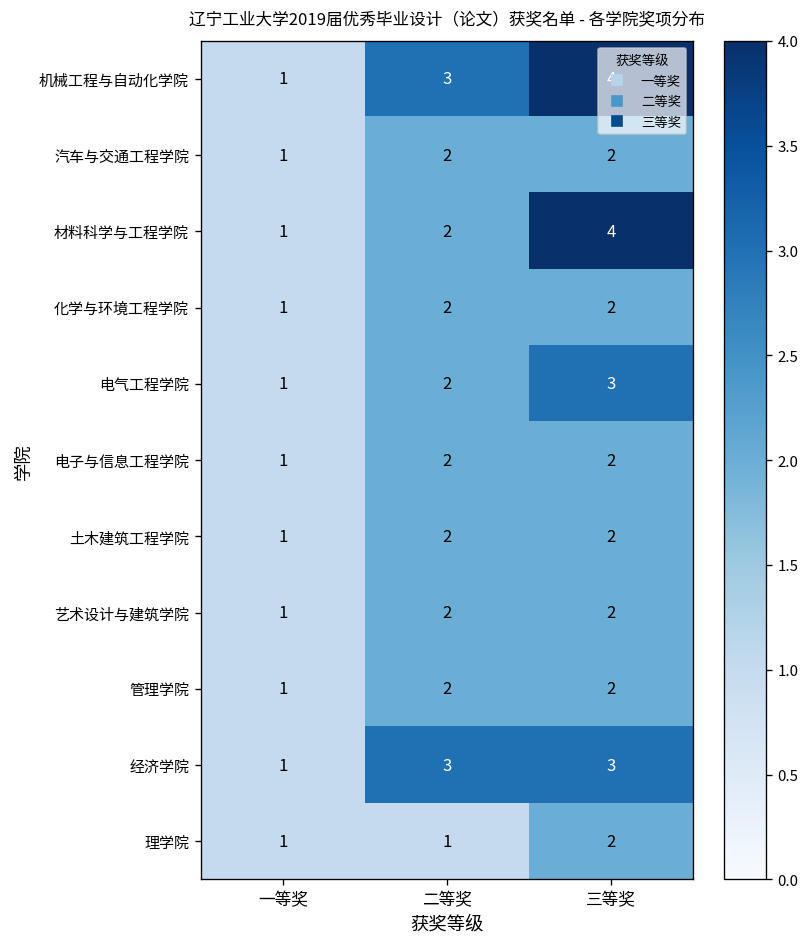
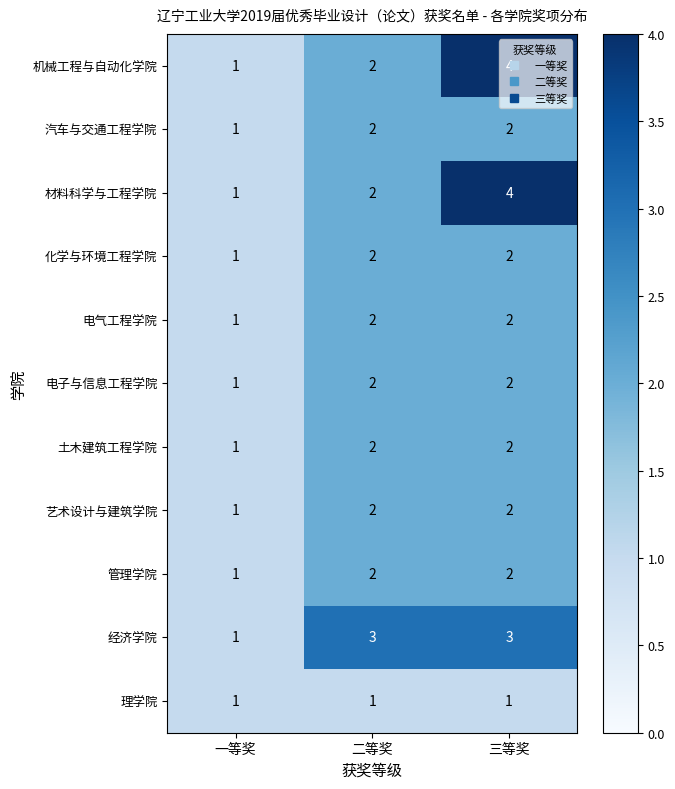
机械工程与自动化学院, 二等奖: 3 -> 2
电气工程学院, 三等奖: 3 -> 2
理学院, 三等奖: 2 -> 1
